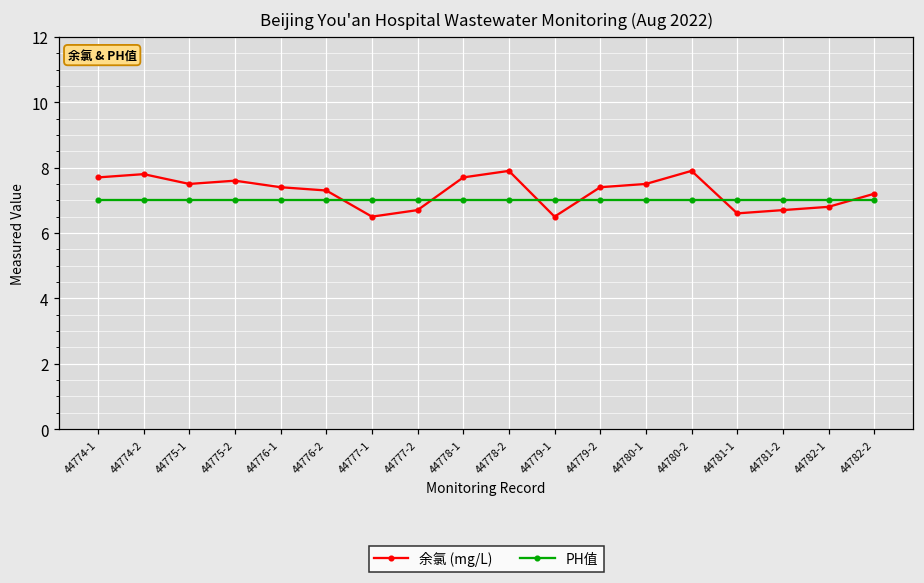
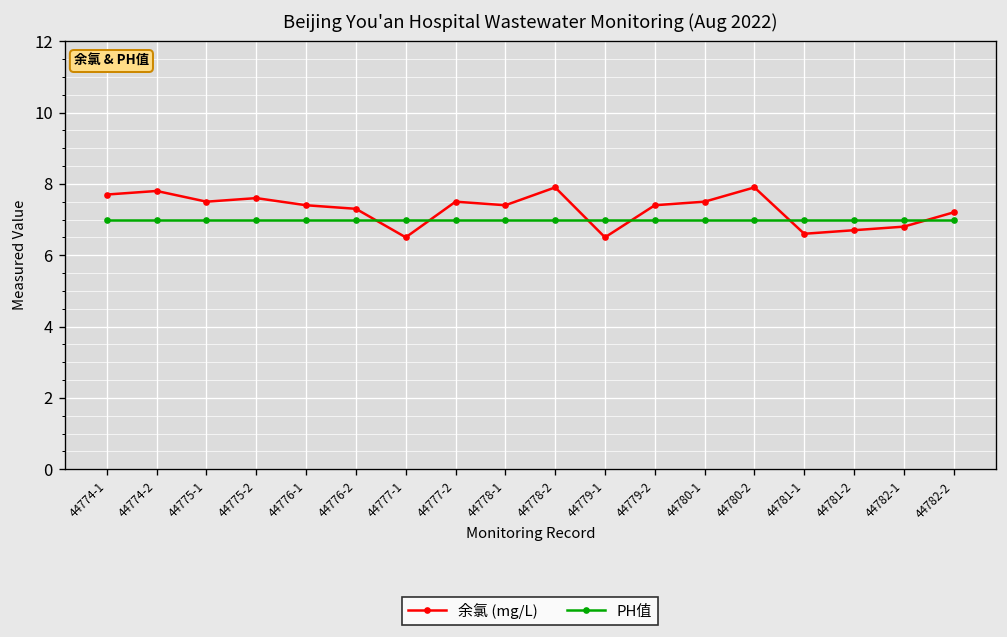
余氯 (mg/L), 44777-2: 6.7 -> 7.5
余氯 (mg/L), 44778-1: 7.7 -> 7.4
